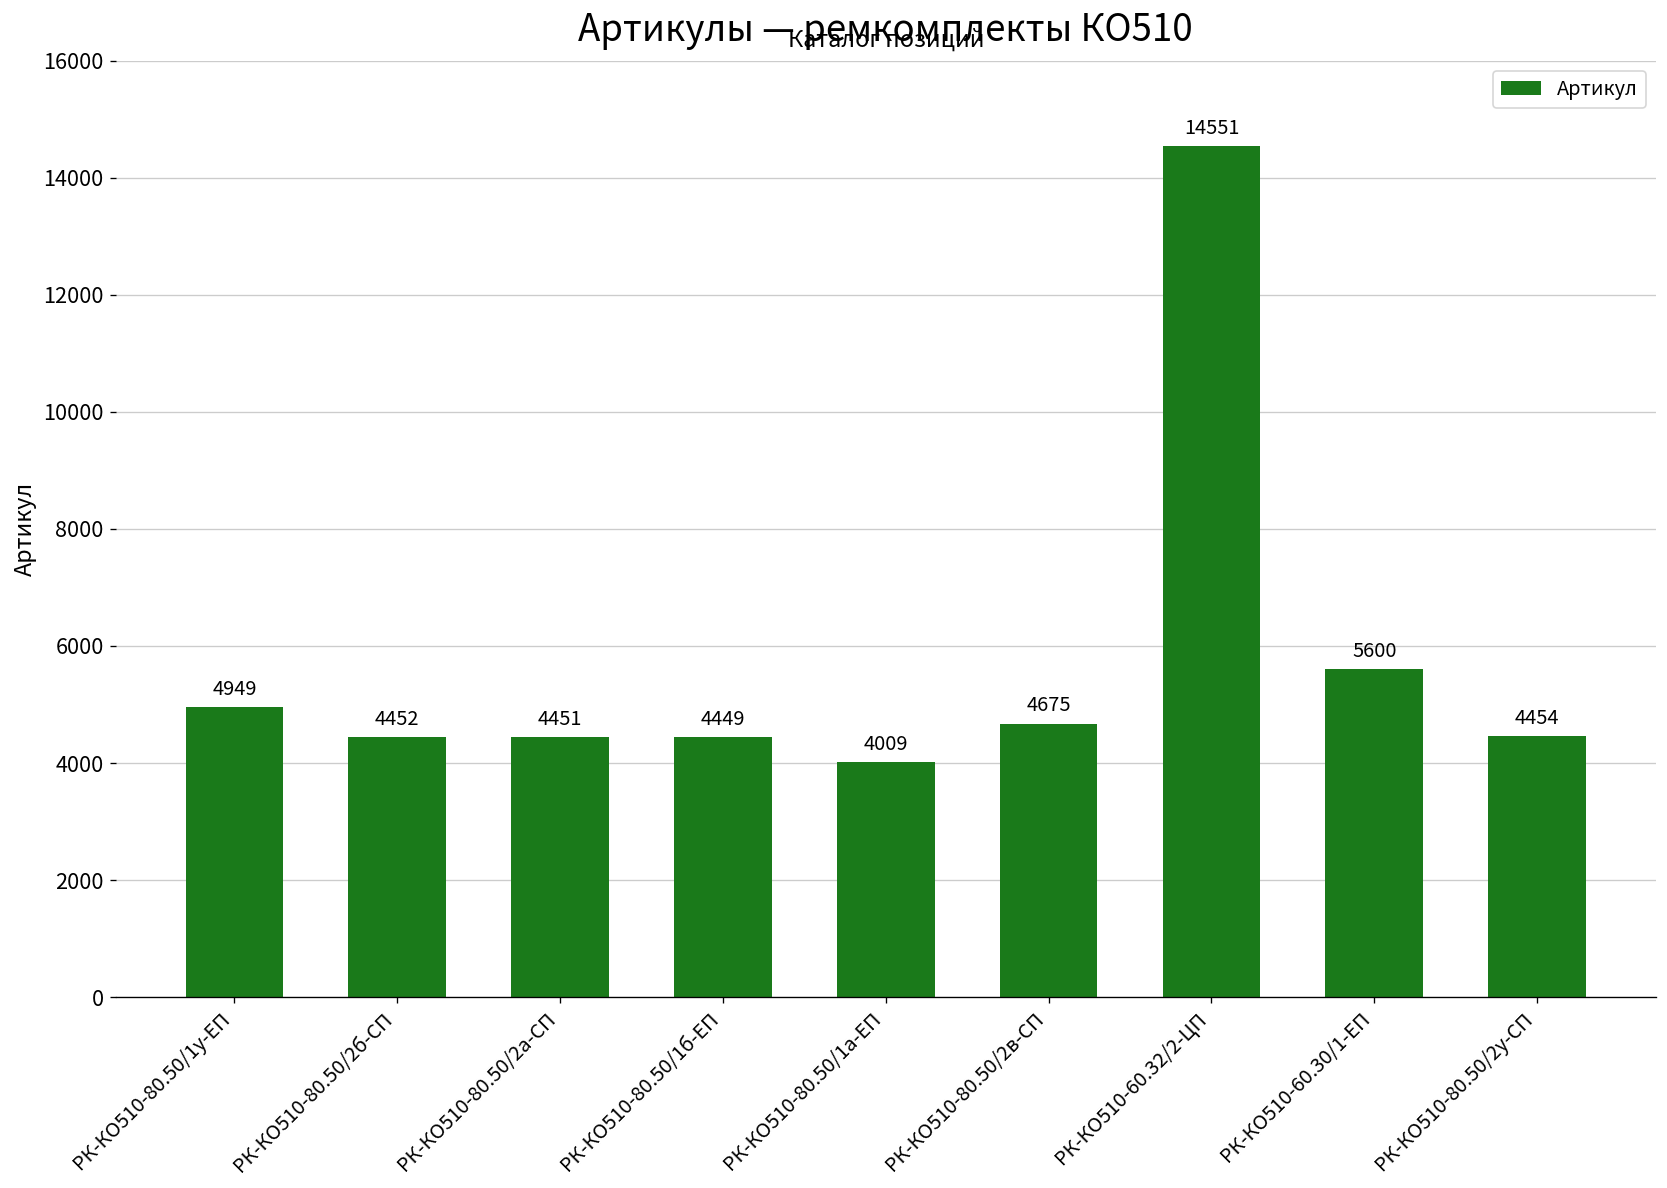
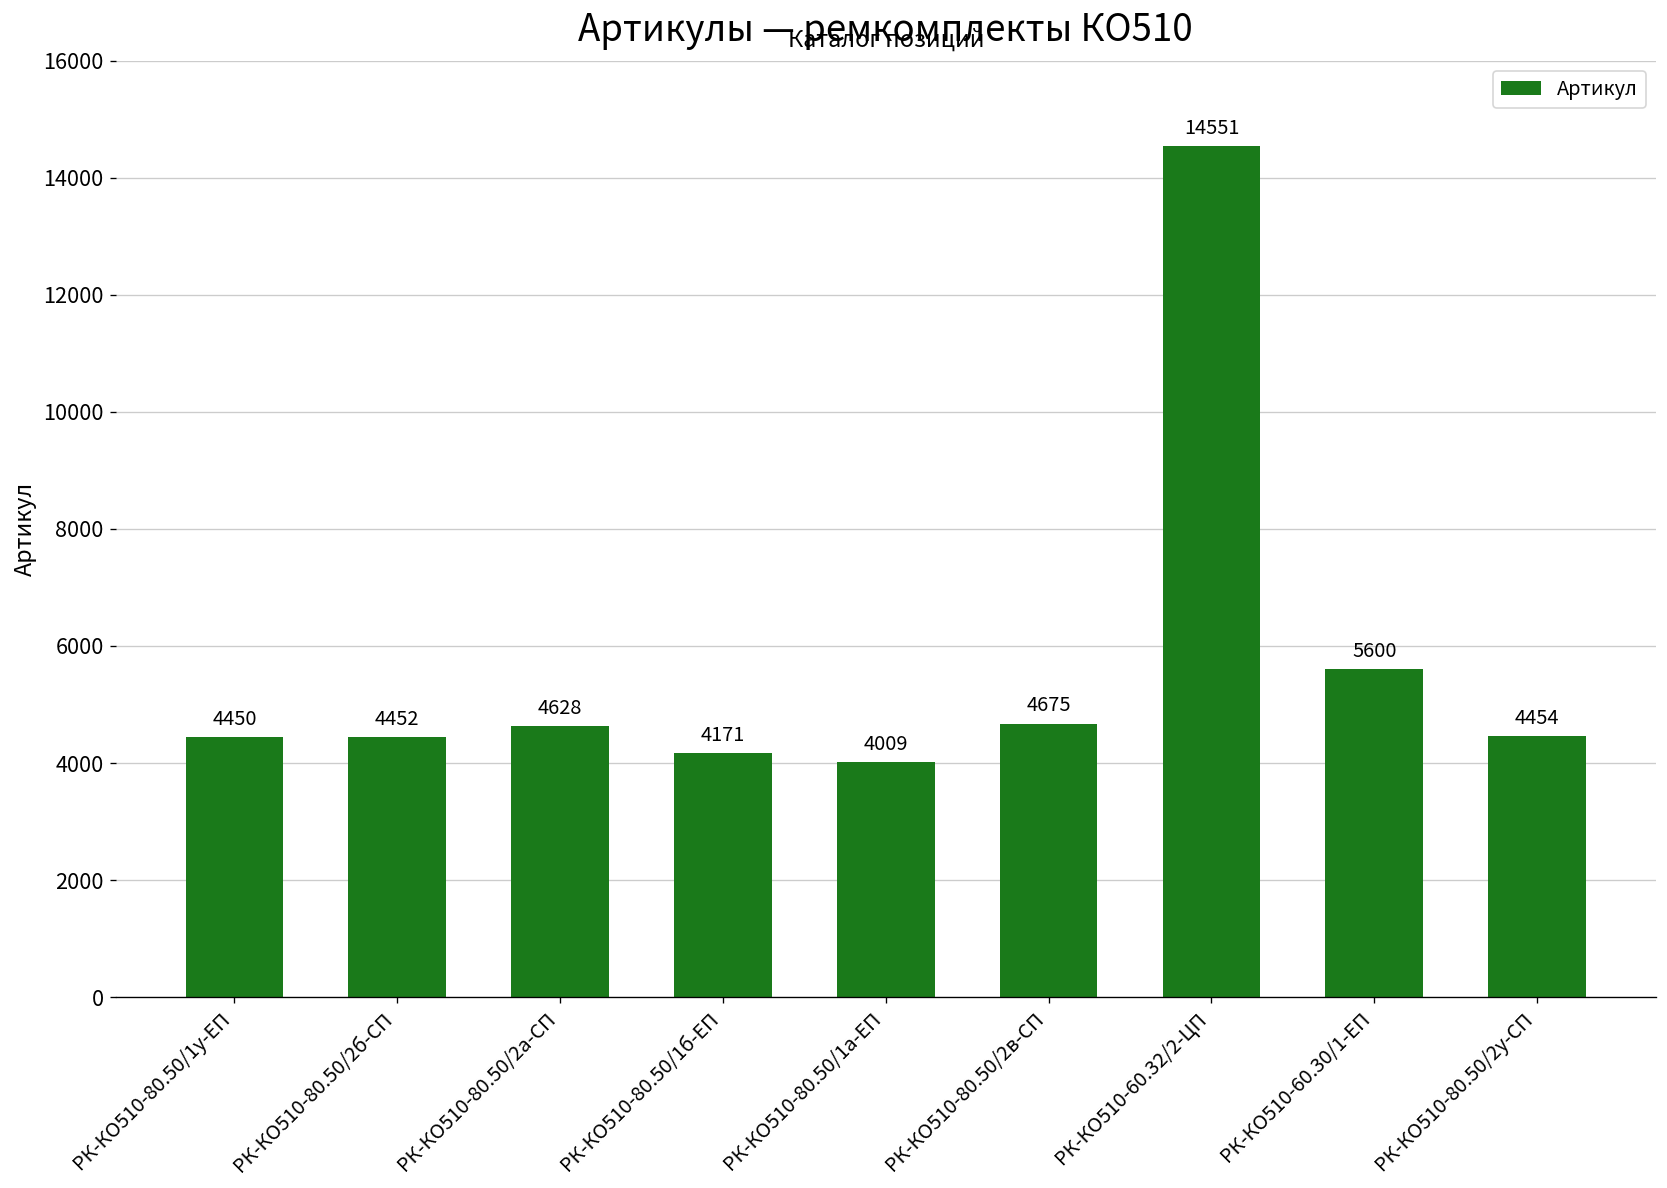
РК-КО510-80.50/1у-ЕП: 4949 -> 4450
РК-КО510-80.50/2а-СП: 4451 -> 4628
РК-КО510-80.50/1б-ЕП: 4449 -> 4171
